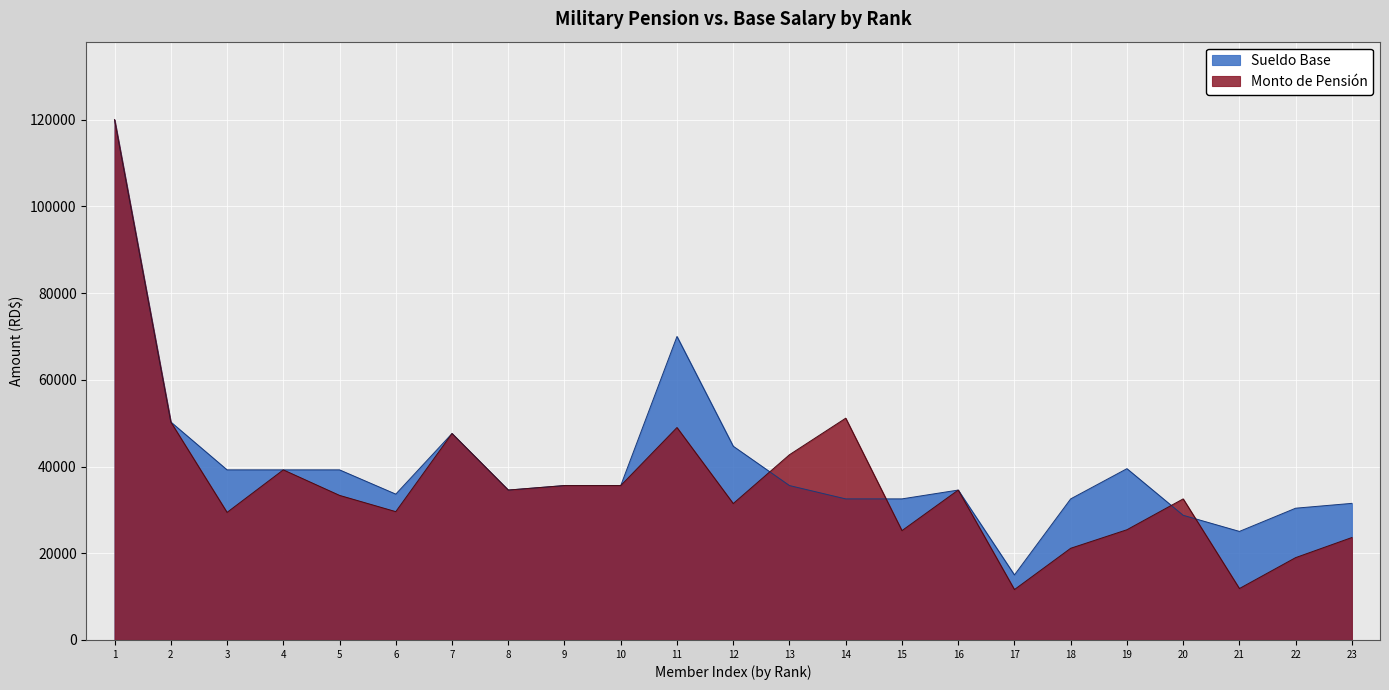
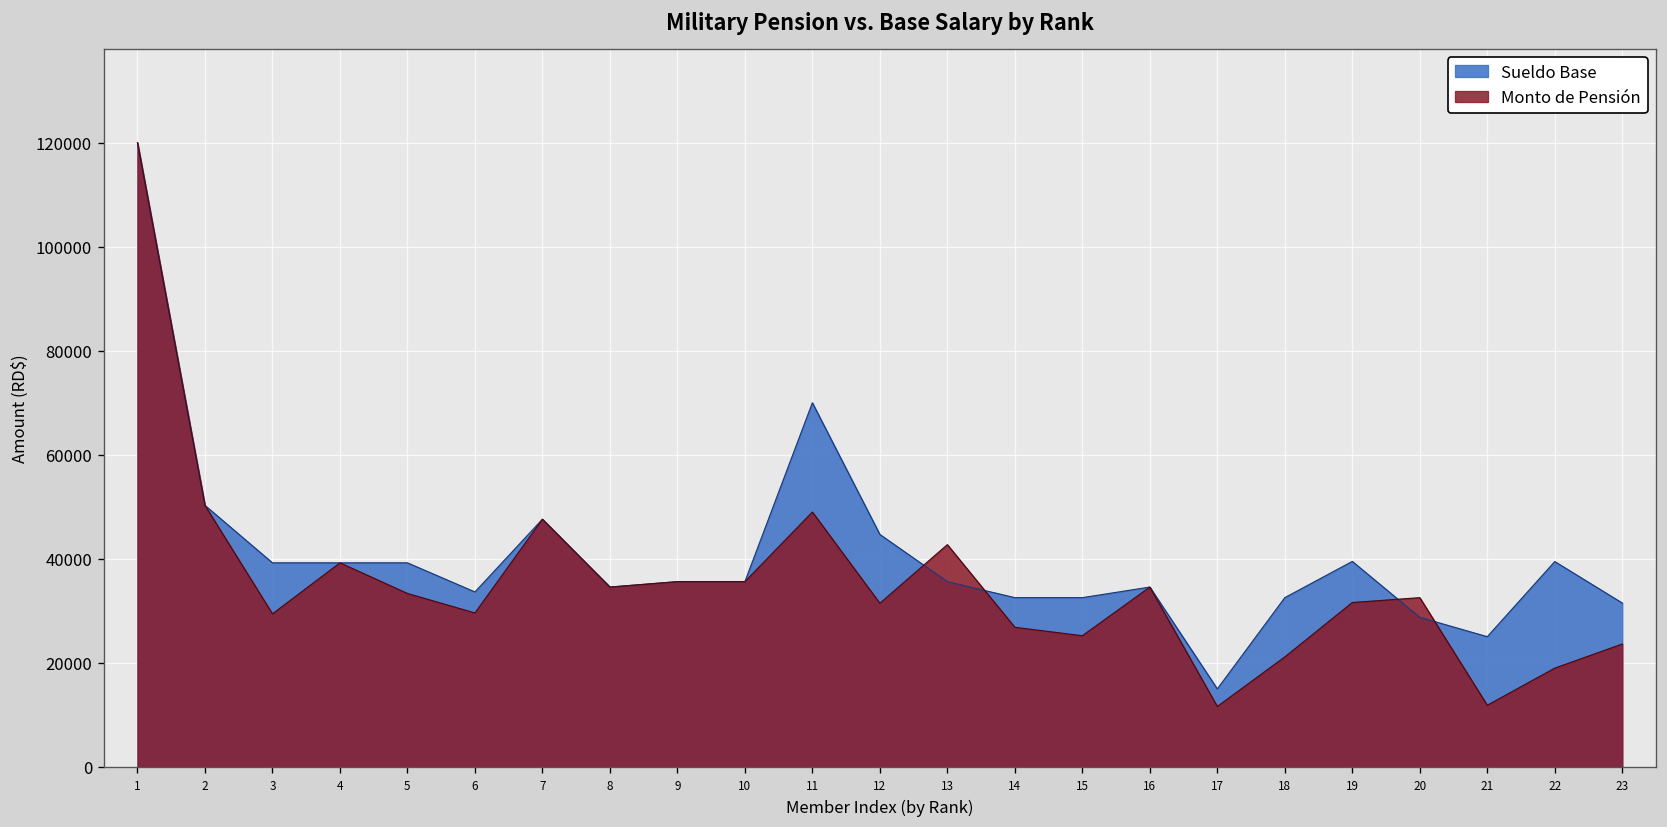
Monto de Pensión, 14: 51000 -> 27000
Monto de Pensión, 19: 25000 -> 32000
Sueldo Base, 22: 30000 -> 39000
